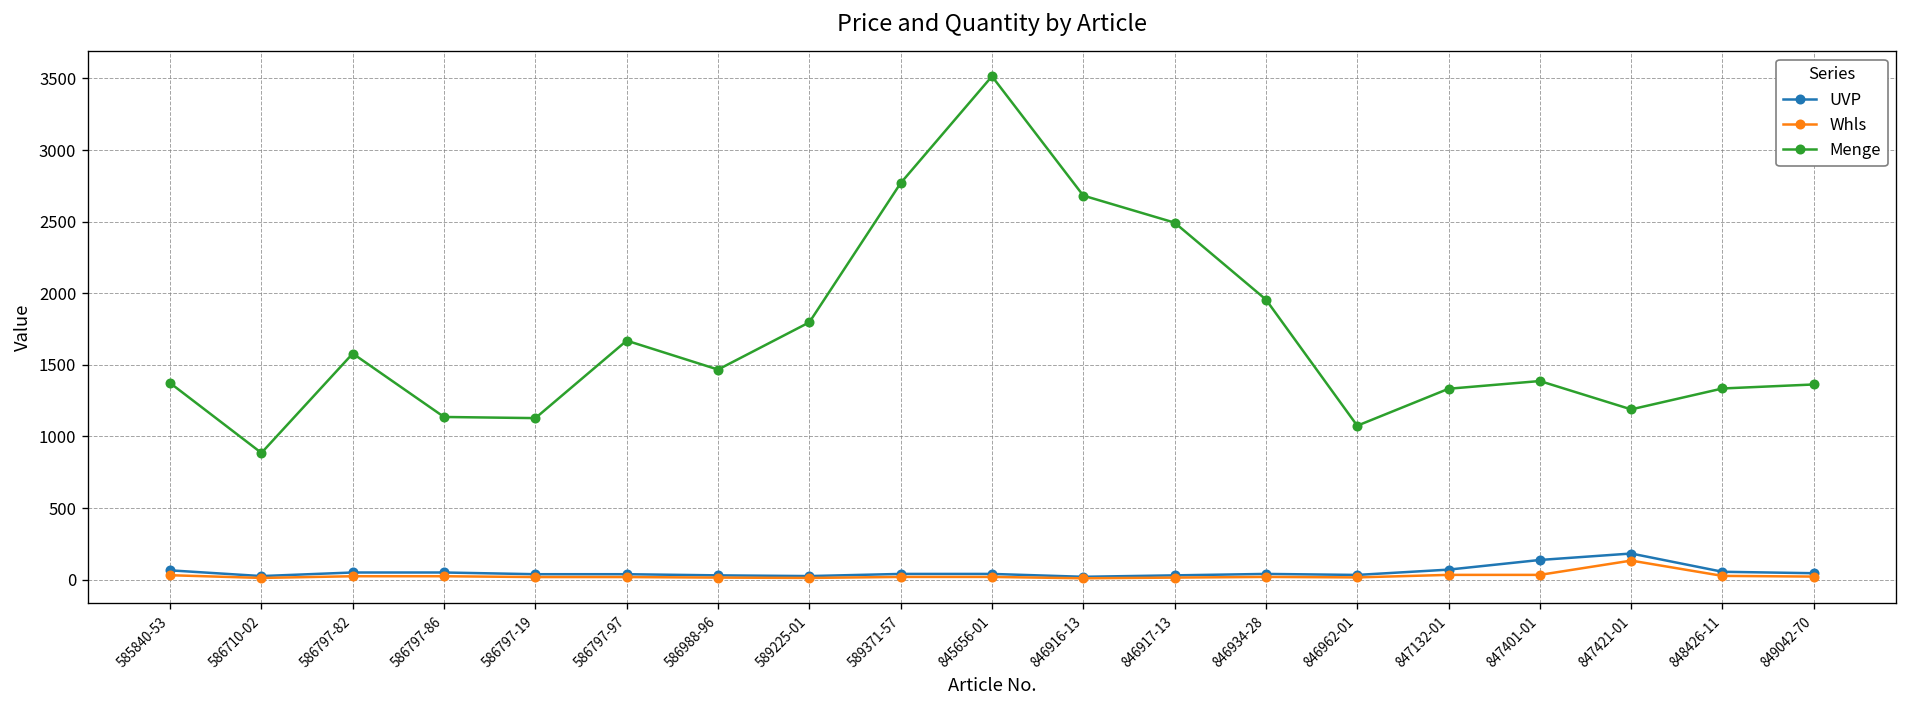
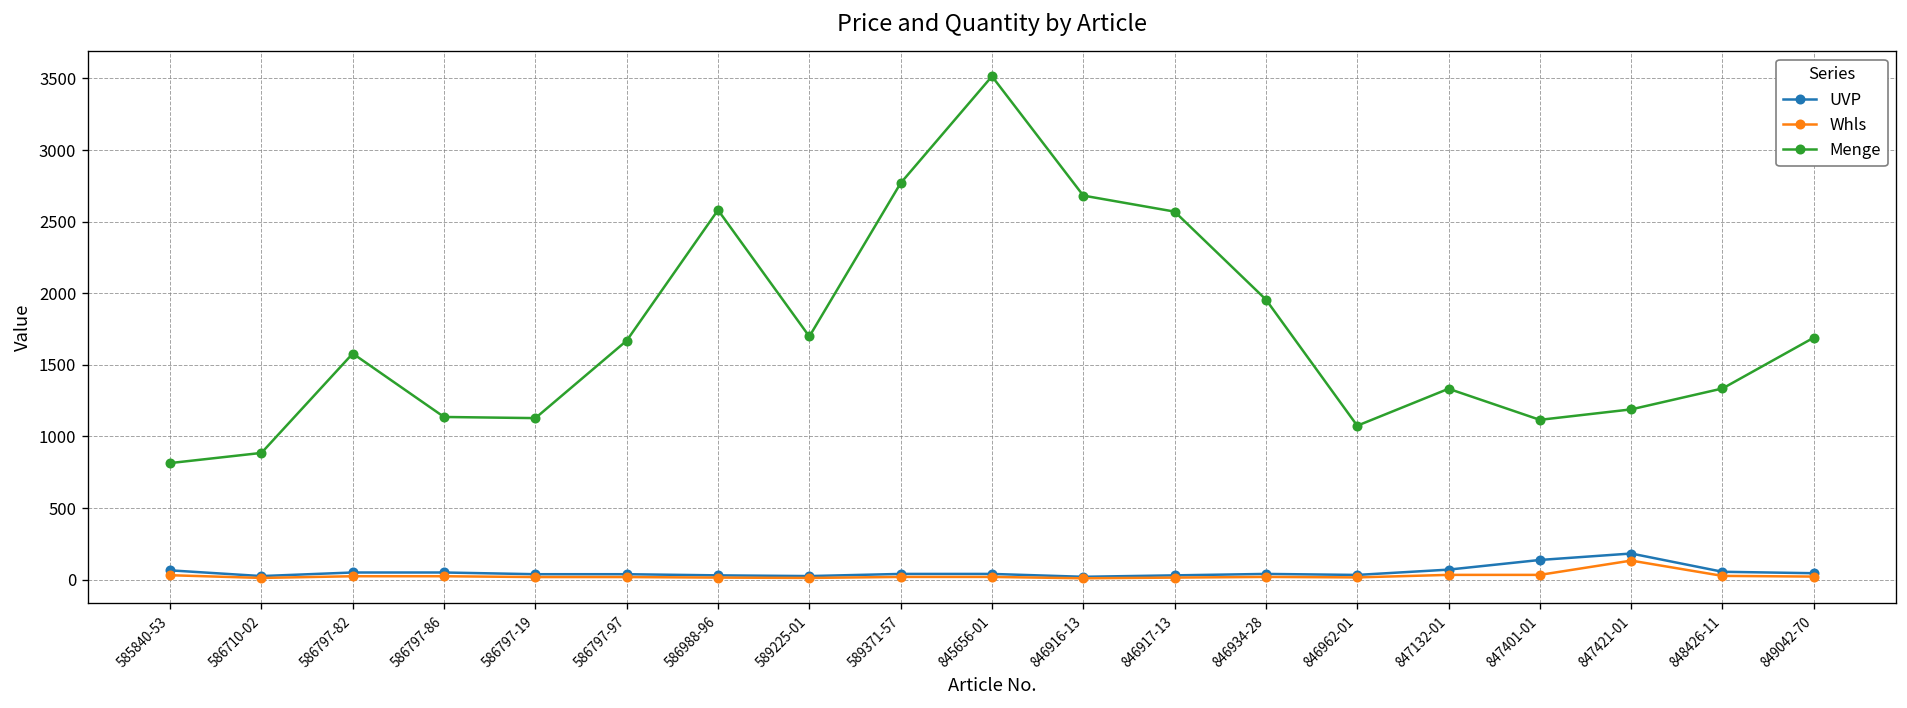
Menge, 585840-53: 1370 -> 810
Menge, 586988-96: 1470 -> 2580
Menge, 589225-01: 1800 -> 1700
Menge, 846917-13: 2490 -> 2570
Menge, 847401-01: 1390 -> 1120
Menge, 849042-70: 1360 -> 1690
